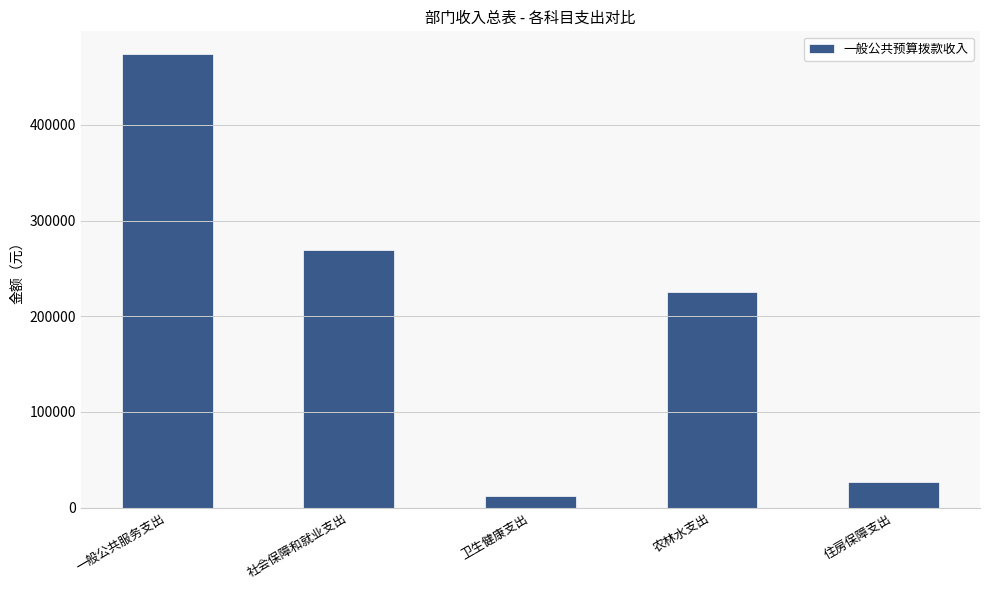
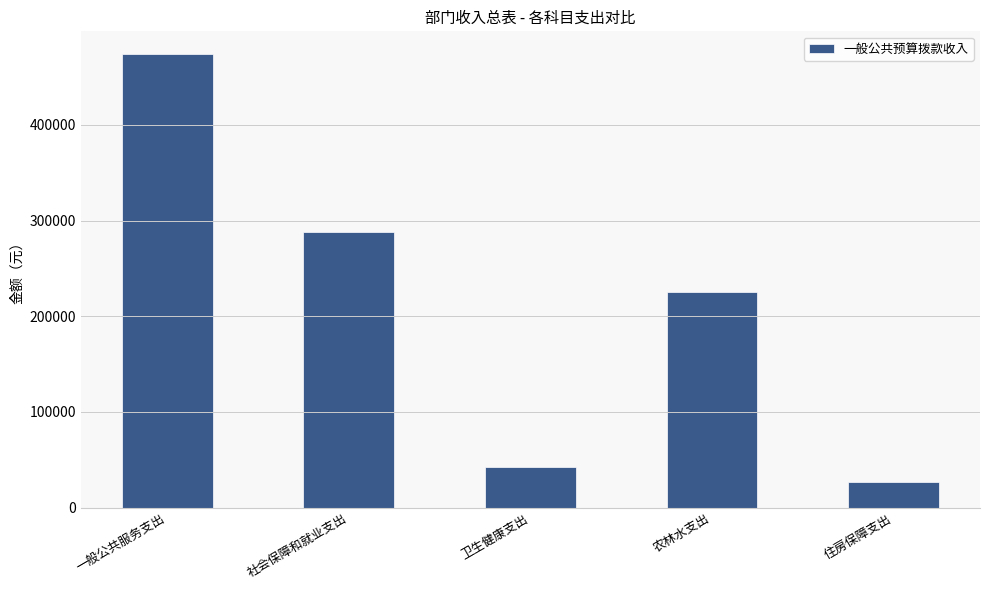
社会保障和就业支出: 270000 -> 290000
卫生健康支出: 10000 -> 40000
